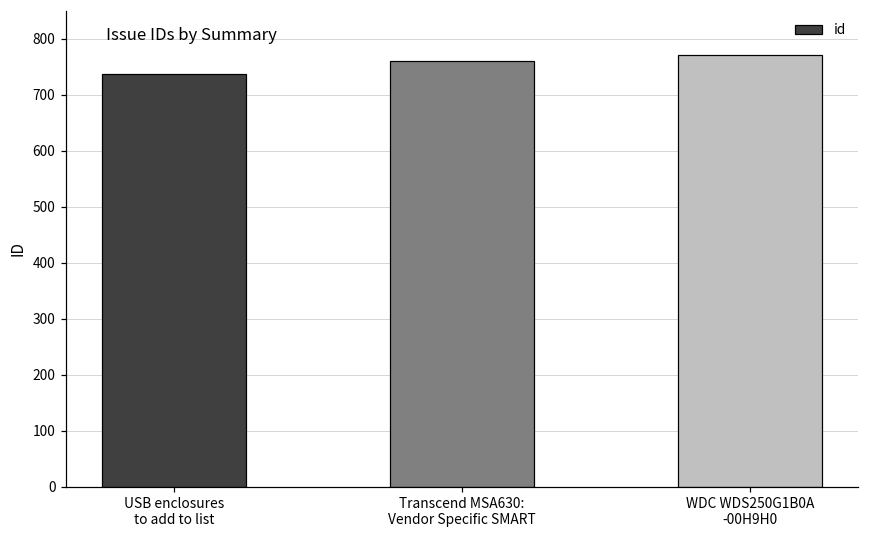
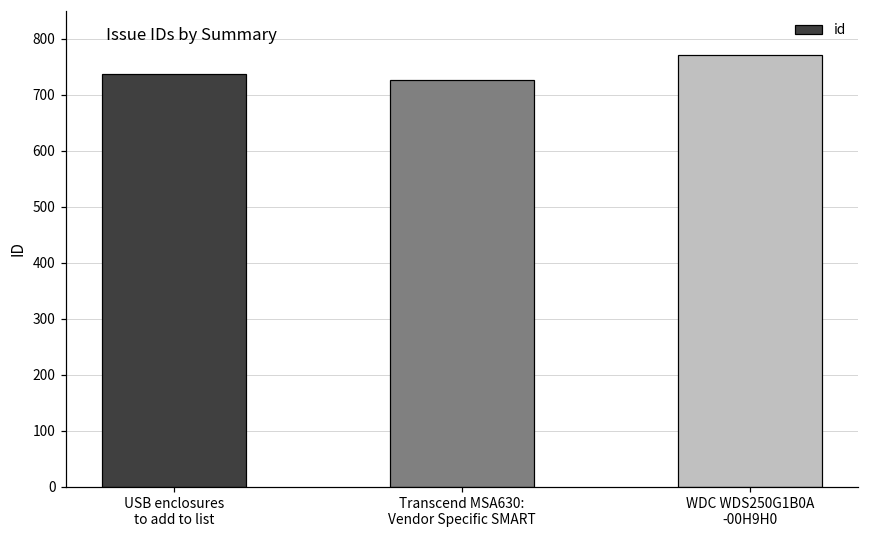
Transcend MSA630: Vendor Specific SMART: 760 -> 730
